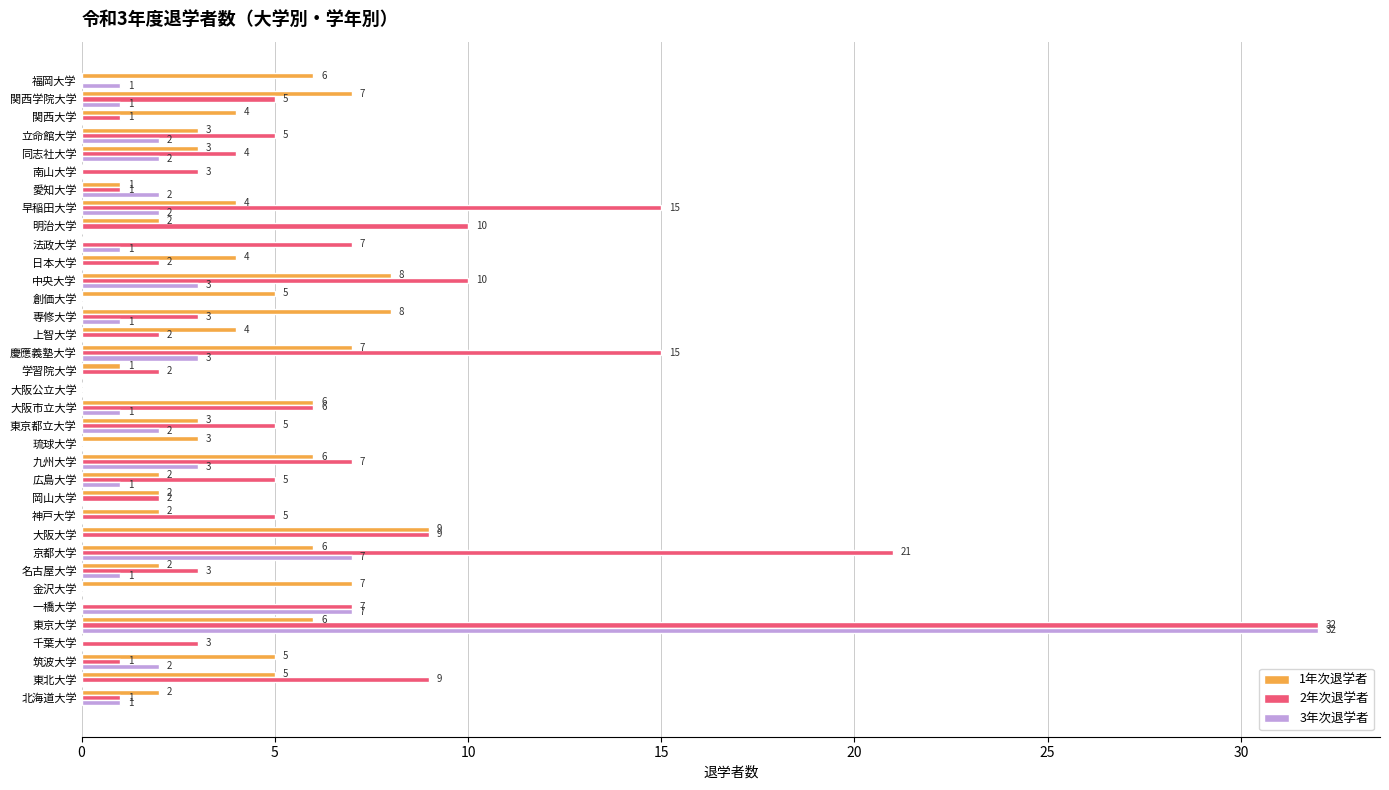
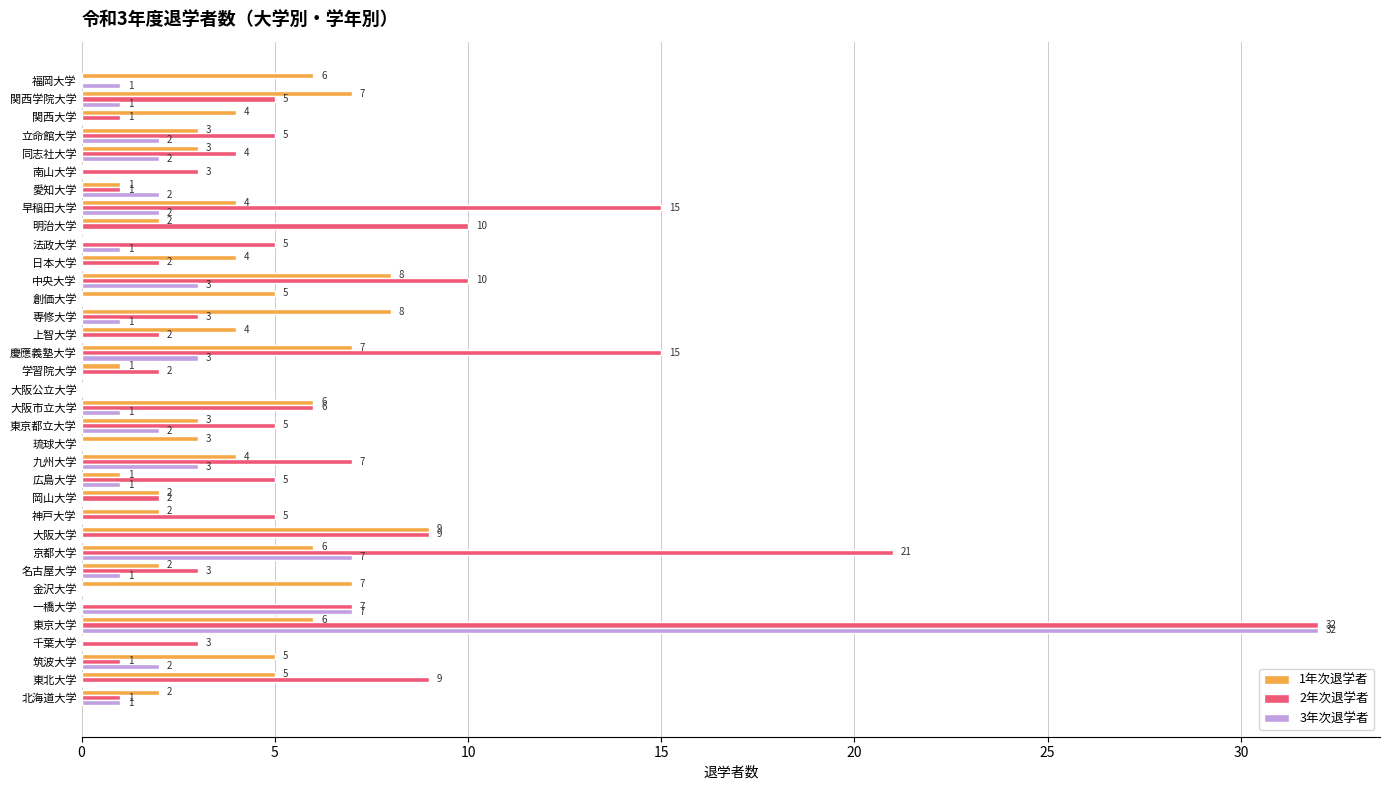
2年次退学者, 法政大学: 7 -> 5
1年次退学者, 九州大学: 6 -> 4
1年次退学者, 広島大学: 2 -> 1
